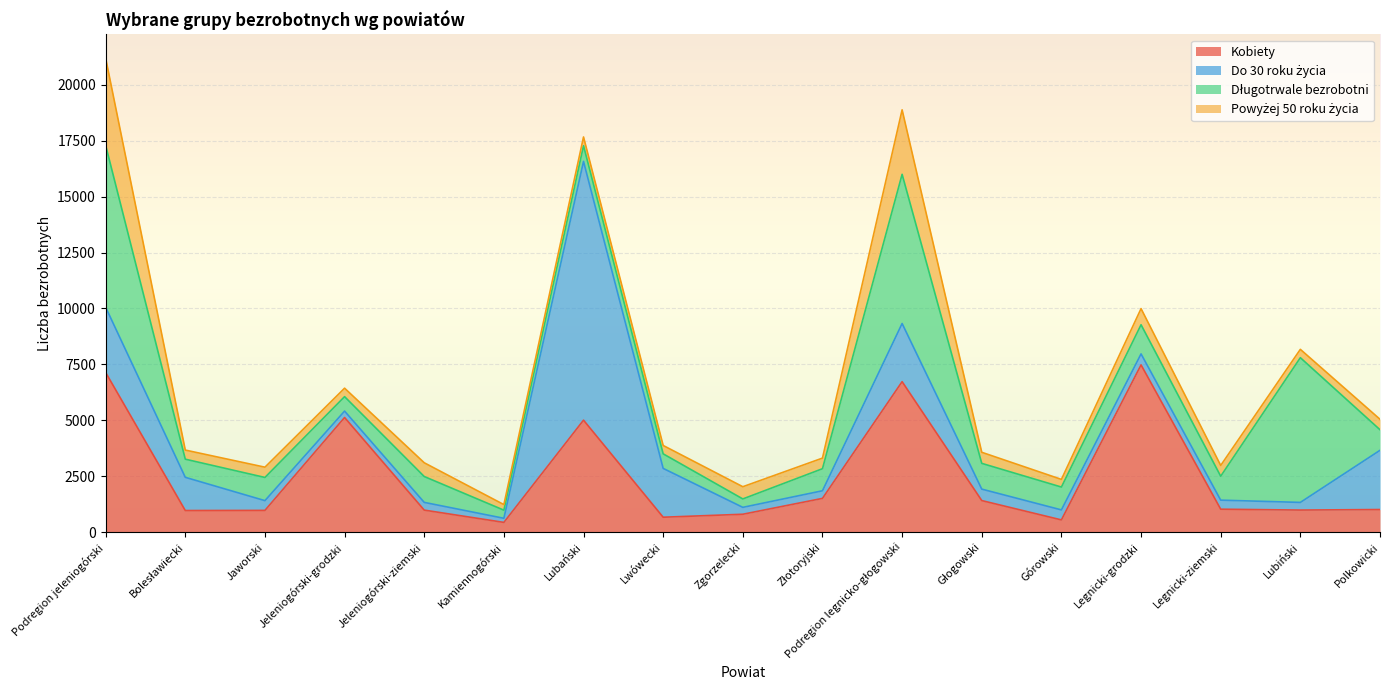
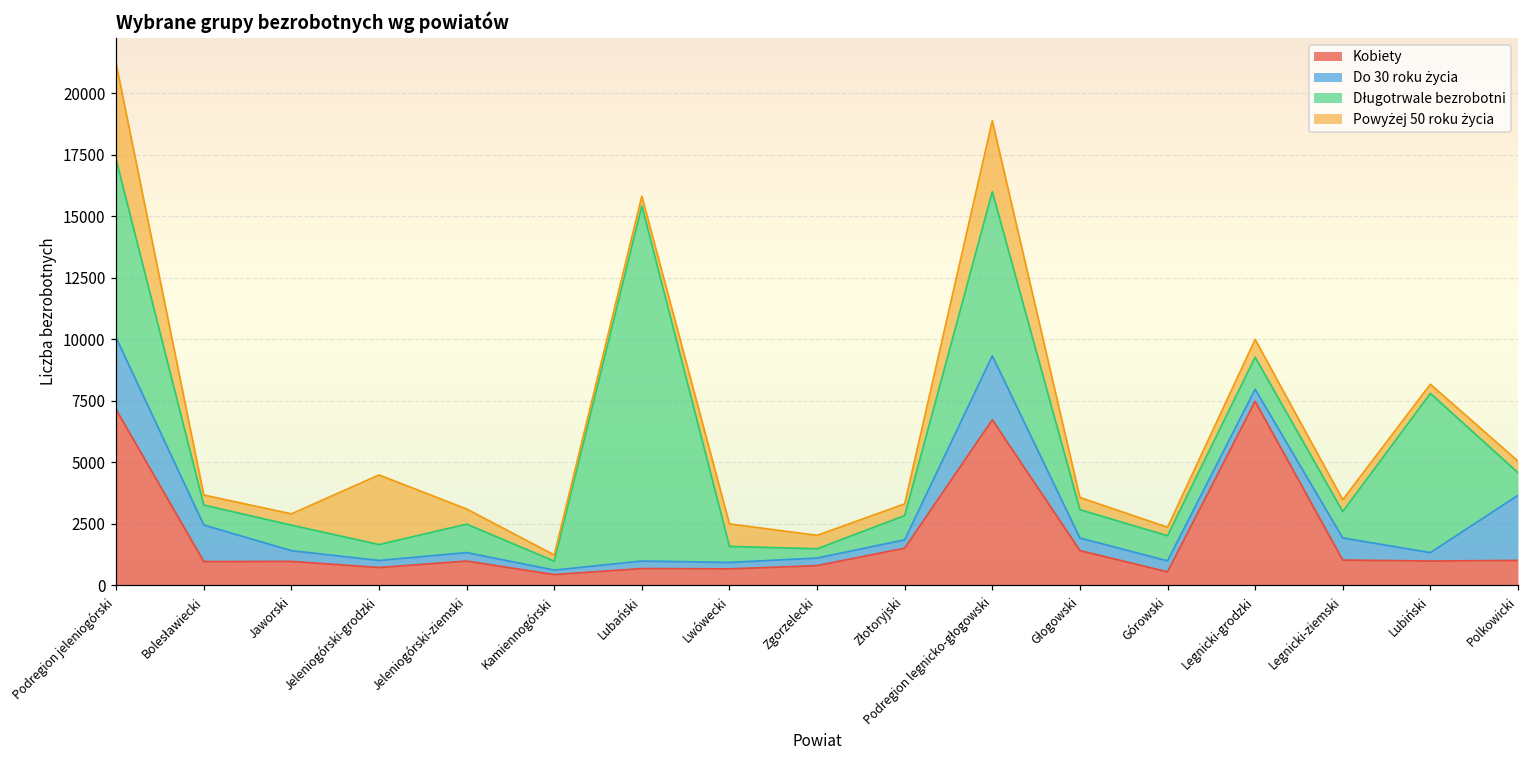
Kobiety, Jeleniogórski-grodzki: 5100 -> 700
Powyżej 50 roku życia, Jeleniogórski-grodzki: 400 -> 2800
Kobiety, Lubański: 5000 -> 700
Do 30 roku życia, Lubański: 11600 -> 300
Długotrwale bezrobotni, Lubański: 700 -> 14400
Do 30 roku życia, Lwówecki: 2200 -> 300
Powyżej 50 roku życia, Lwówecki: 400 -> 900
Do 30 roku życia, Legnicki-ziemski: 400 -> 900
